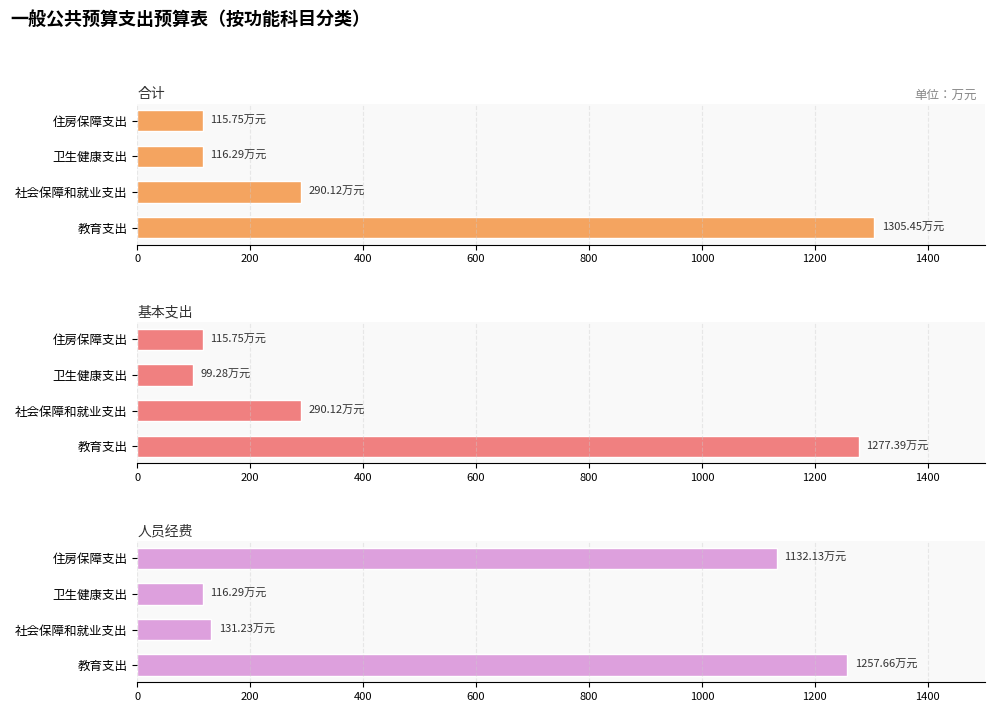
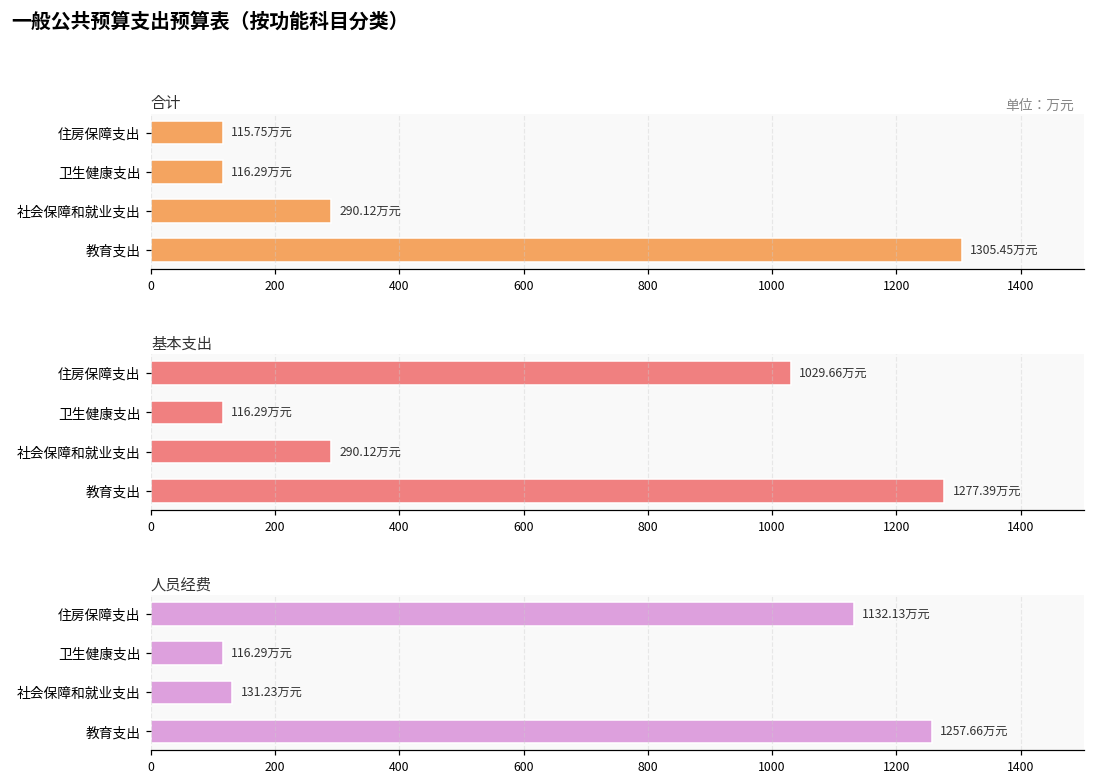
基本支出, 住房保障支出: 115.75 -> 1029.66
基本支出, 卫生健康支出: 99.28 -> 116.29
